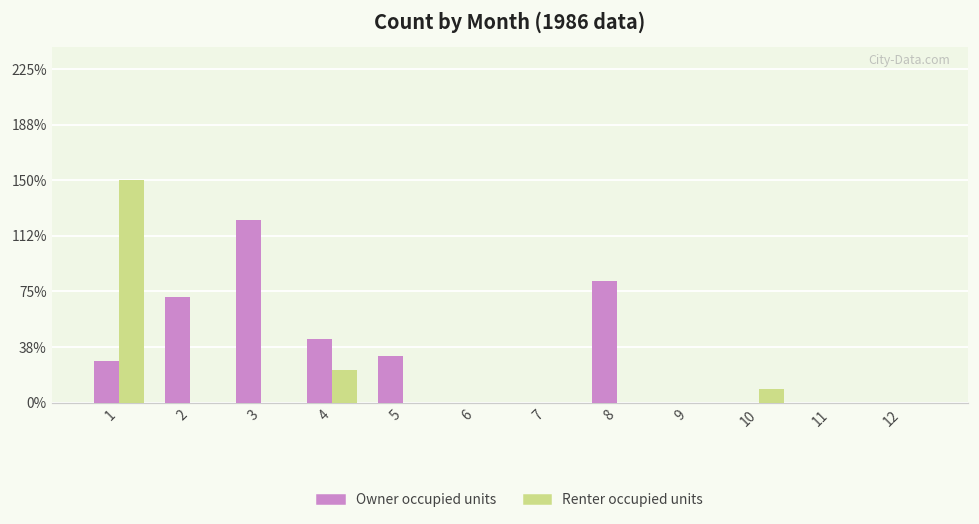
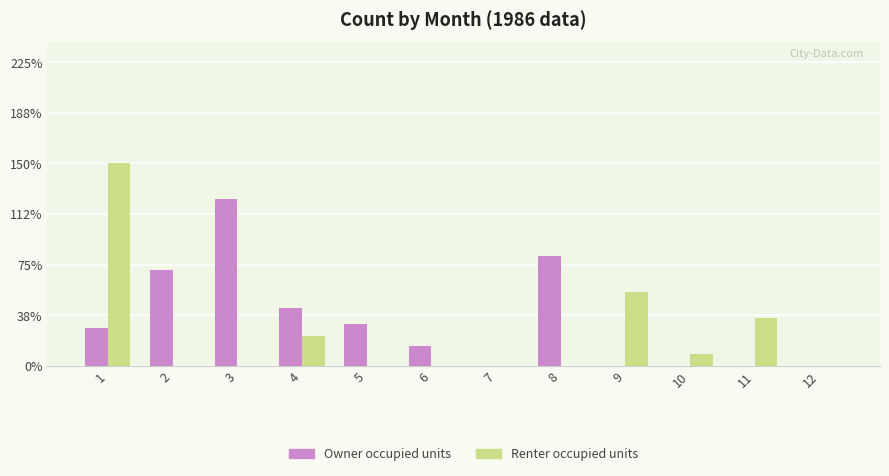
Owner occupied units, 6: 0% -> 15%
Renter occupied units, 9: 0% -> 55%
Renter occupied units, 11: 0% -> 36%
